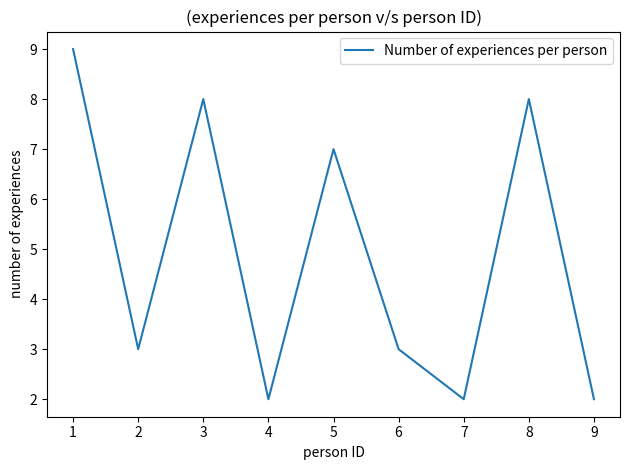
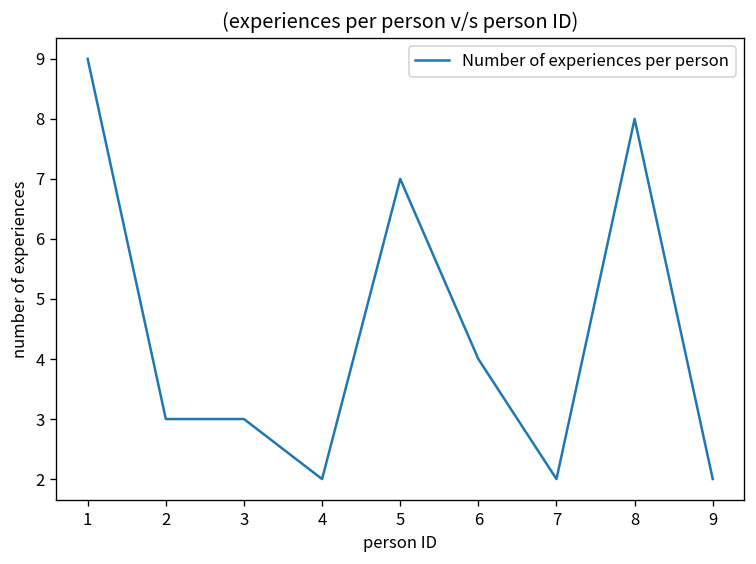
3: 8 -> 3
6: 3 -> 4
